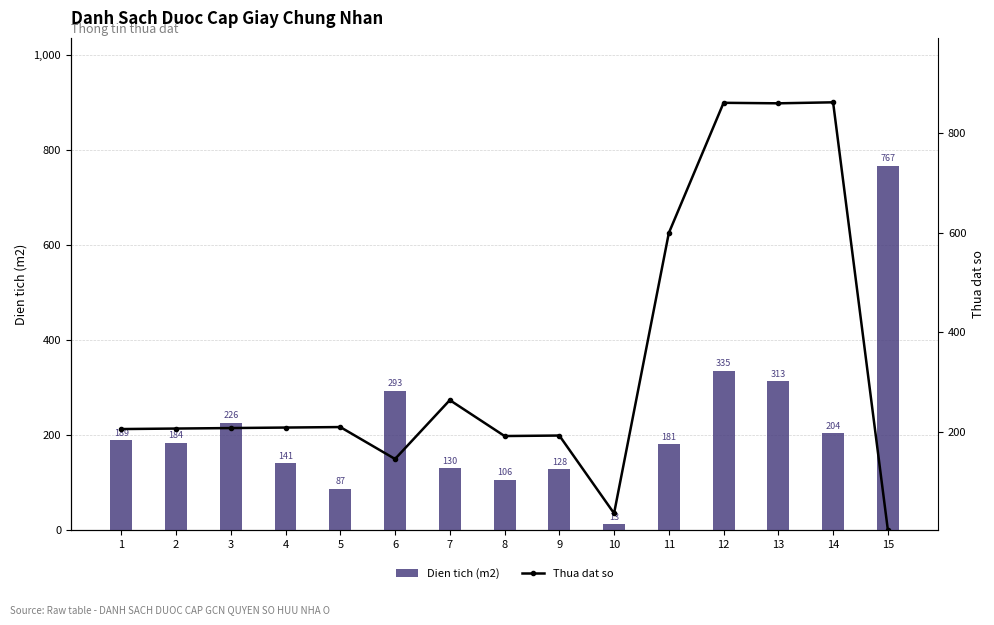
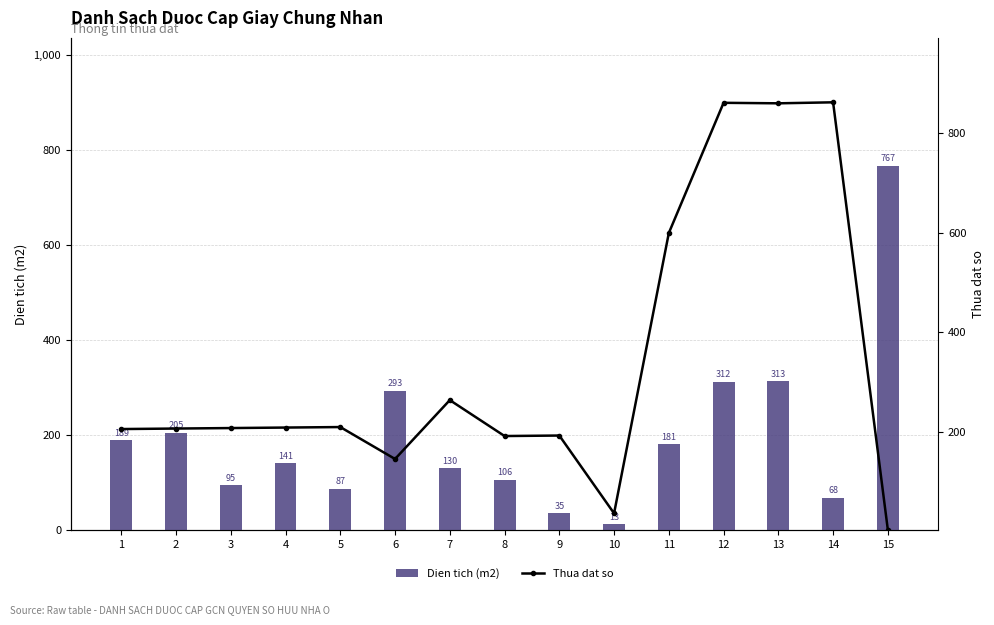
Dien tich (m2), 2: 184 -> 205
Dien tich (m2), 3: 226 -> 95
Dien tich (m2), 9: 128 -> 35
Dien tich (m2), 12: 335 -> 312
Dien tich (m2), 14: 204 -> 68
